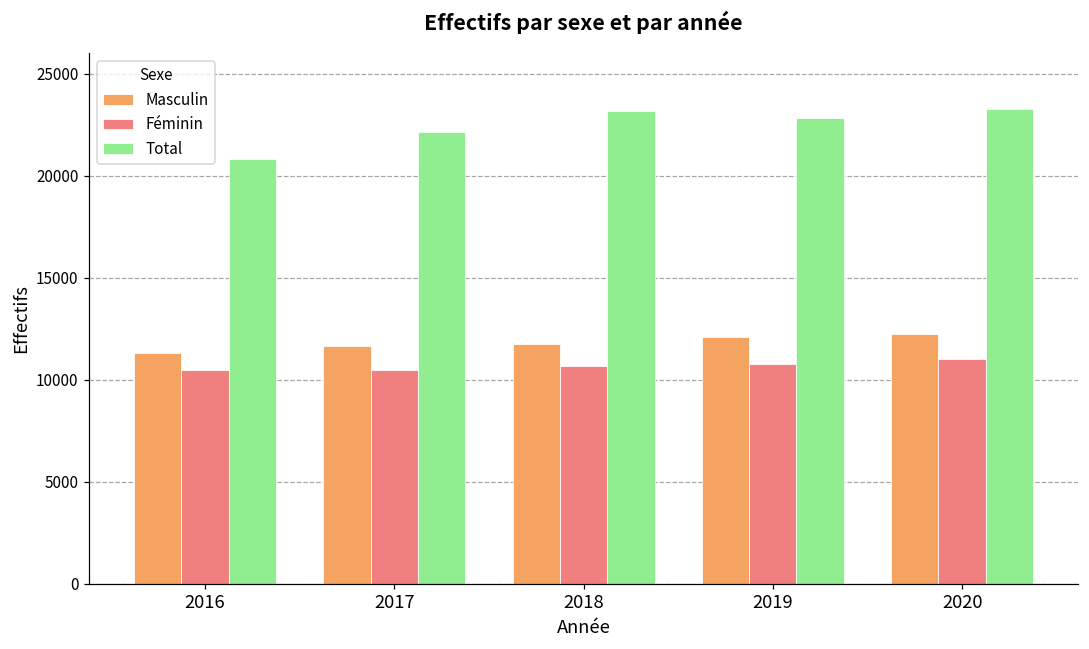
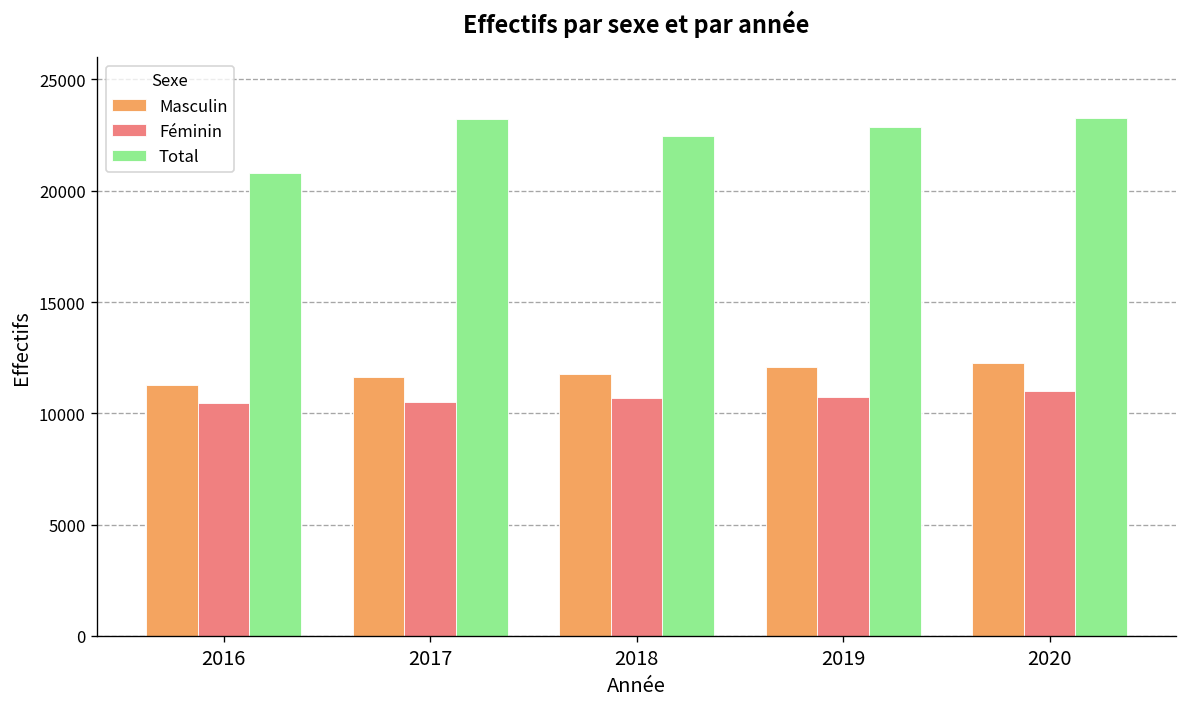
Total, 2017: 22100 -> 23200
Total, 2018: 23200 -> 22500
